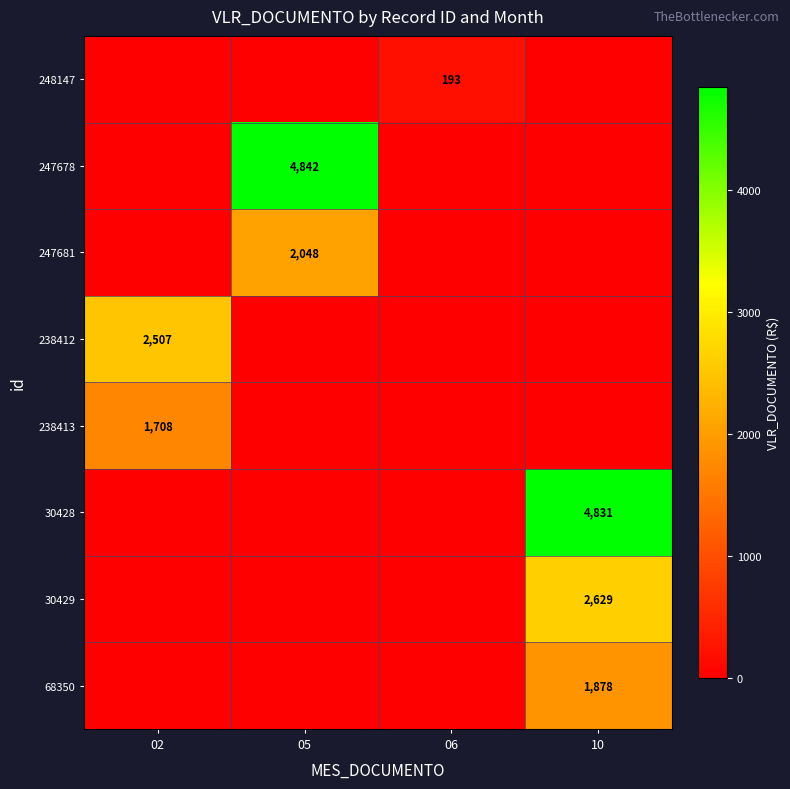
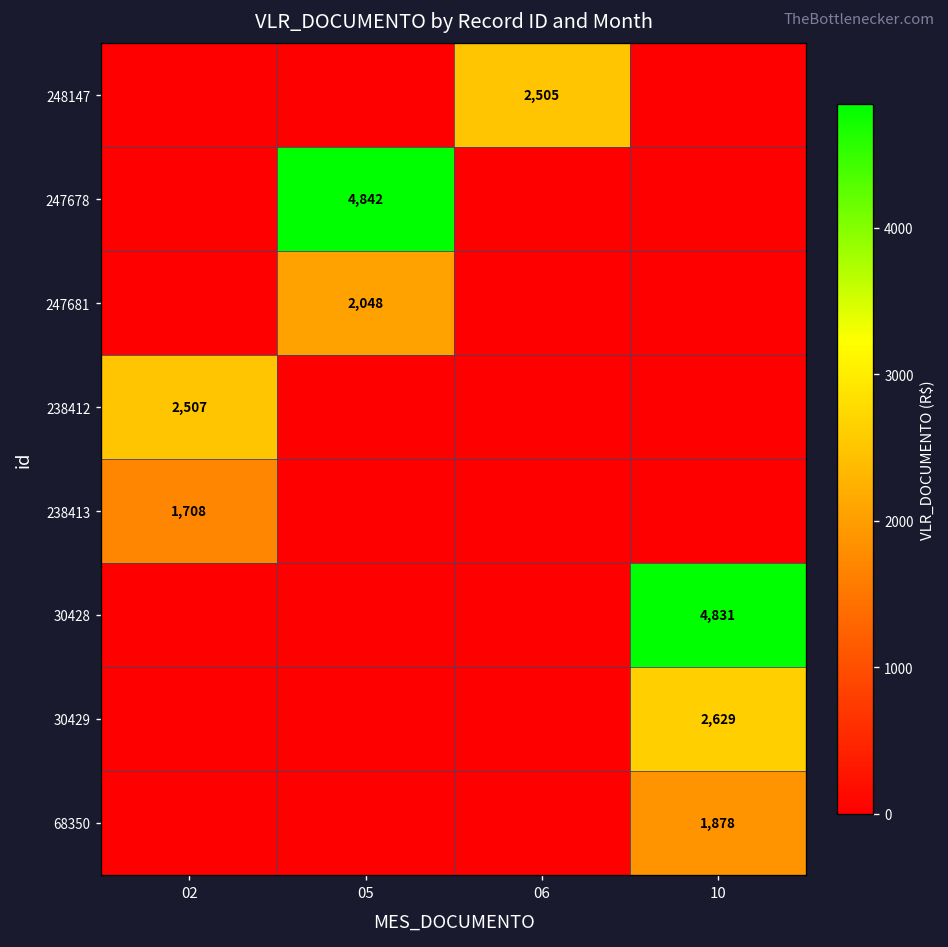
248147, 06: 193 -> 2,505
